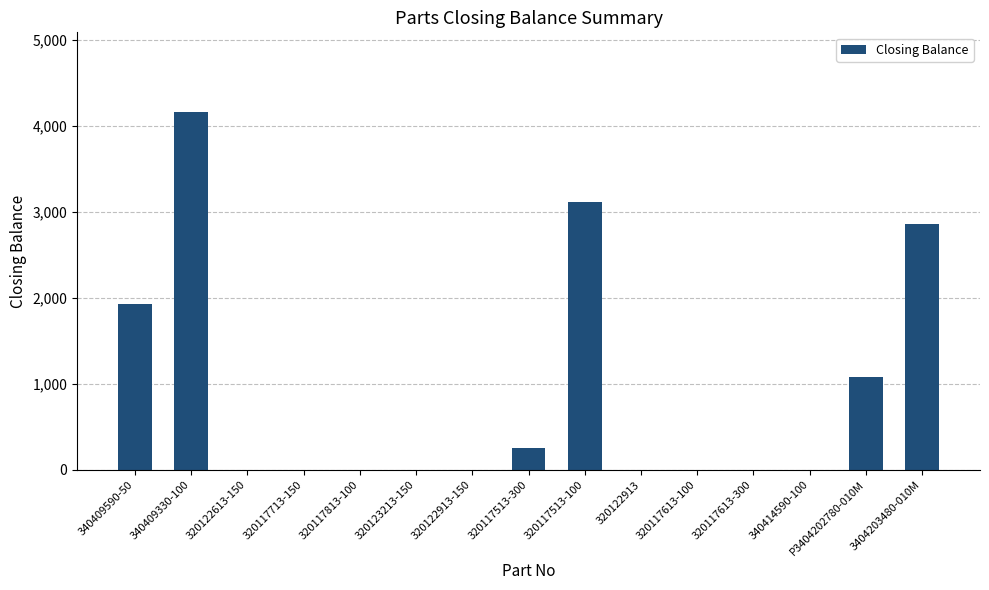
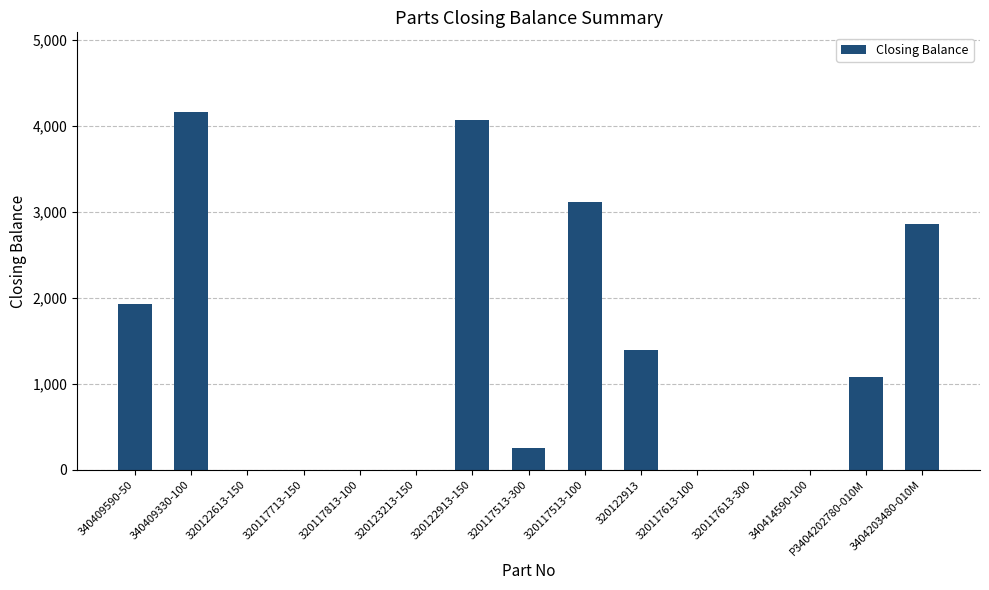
320122913-150: 0 -> 4,100
320122913: 0 -> 1,400
